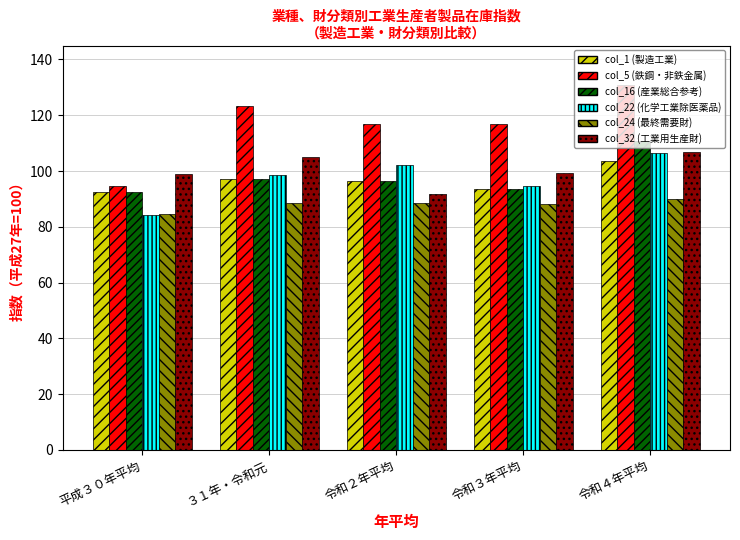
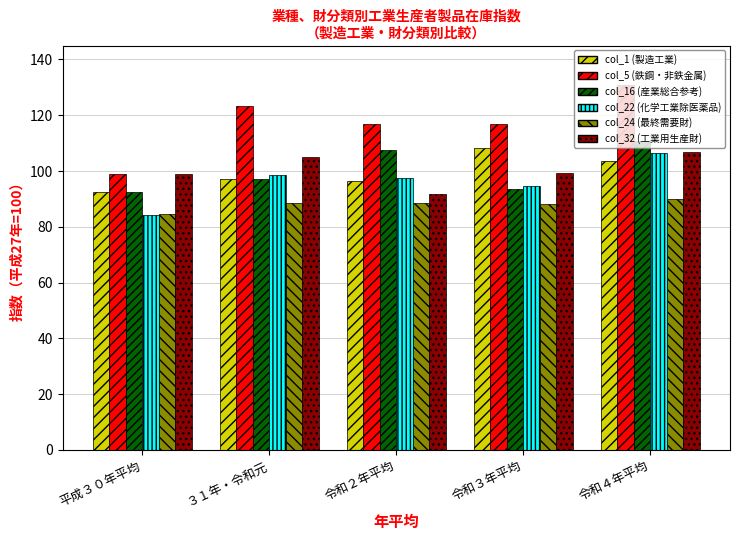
col_5 (鉄鋼・非鉄金属), 平成３０年平均: 95 -> 99
col_16 (産業総合参考), 令和２年平均: 96 -> 107
col_22 (化学工業除医薬品), 令和２年平均: 102 -> 98
col_1 (製造工業), 令和３年平均: 94 -> 108
